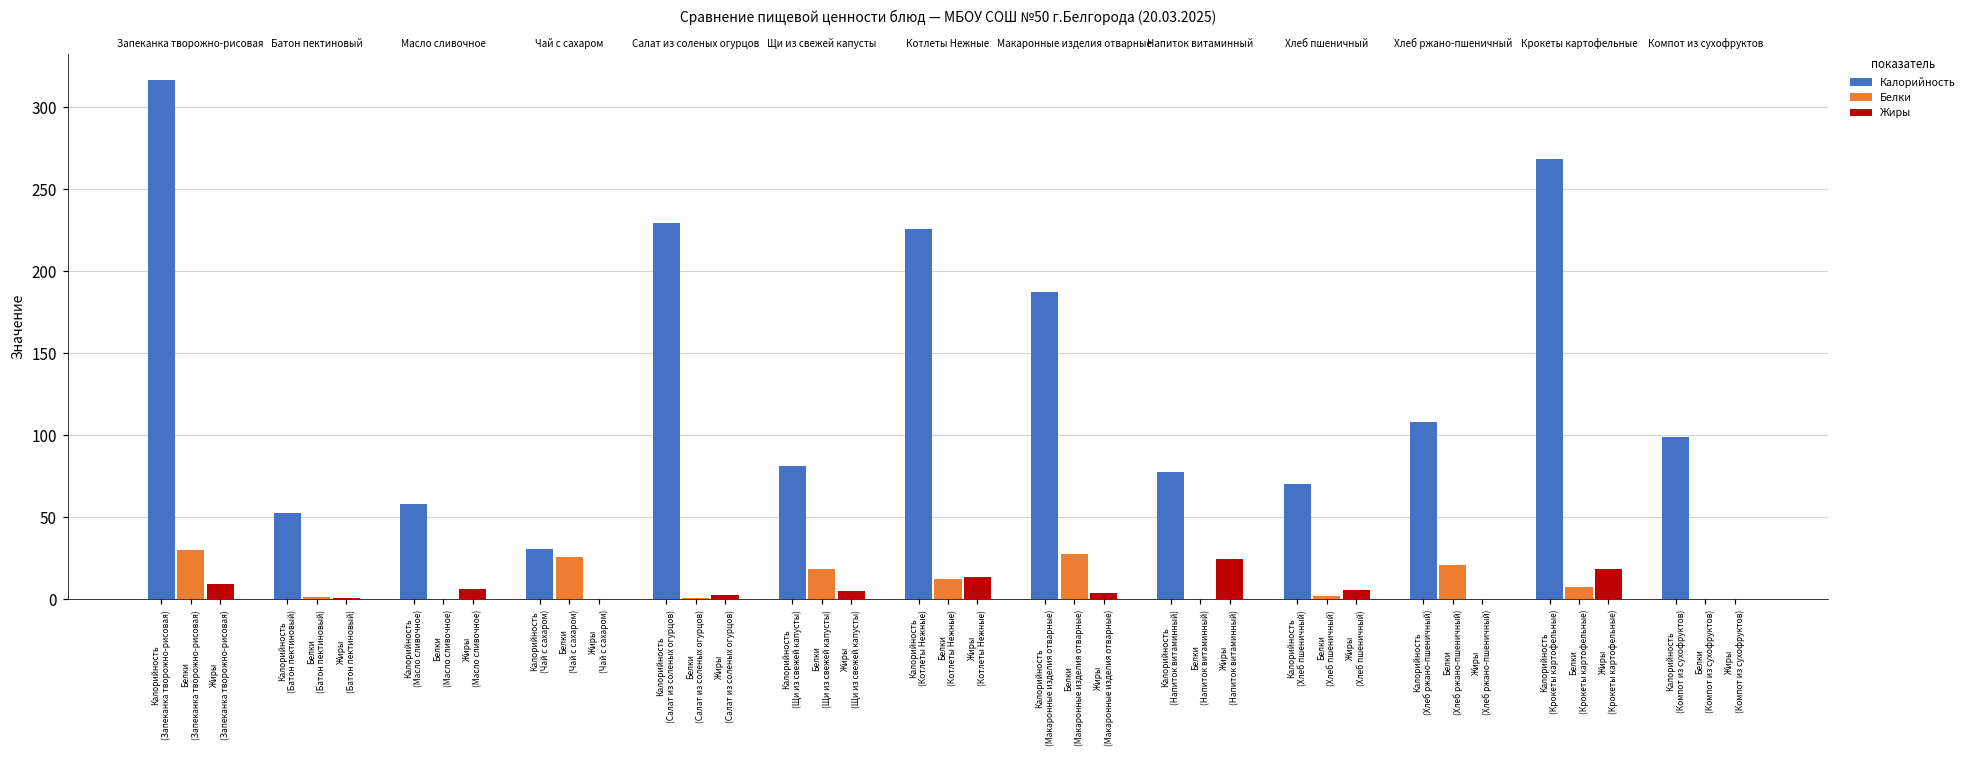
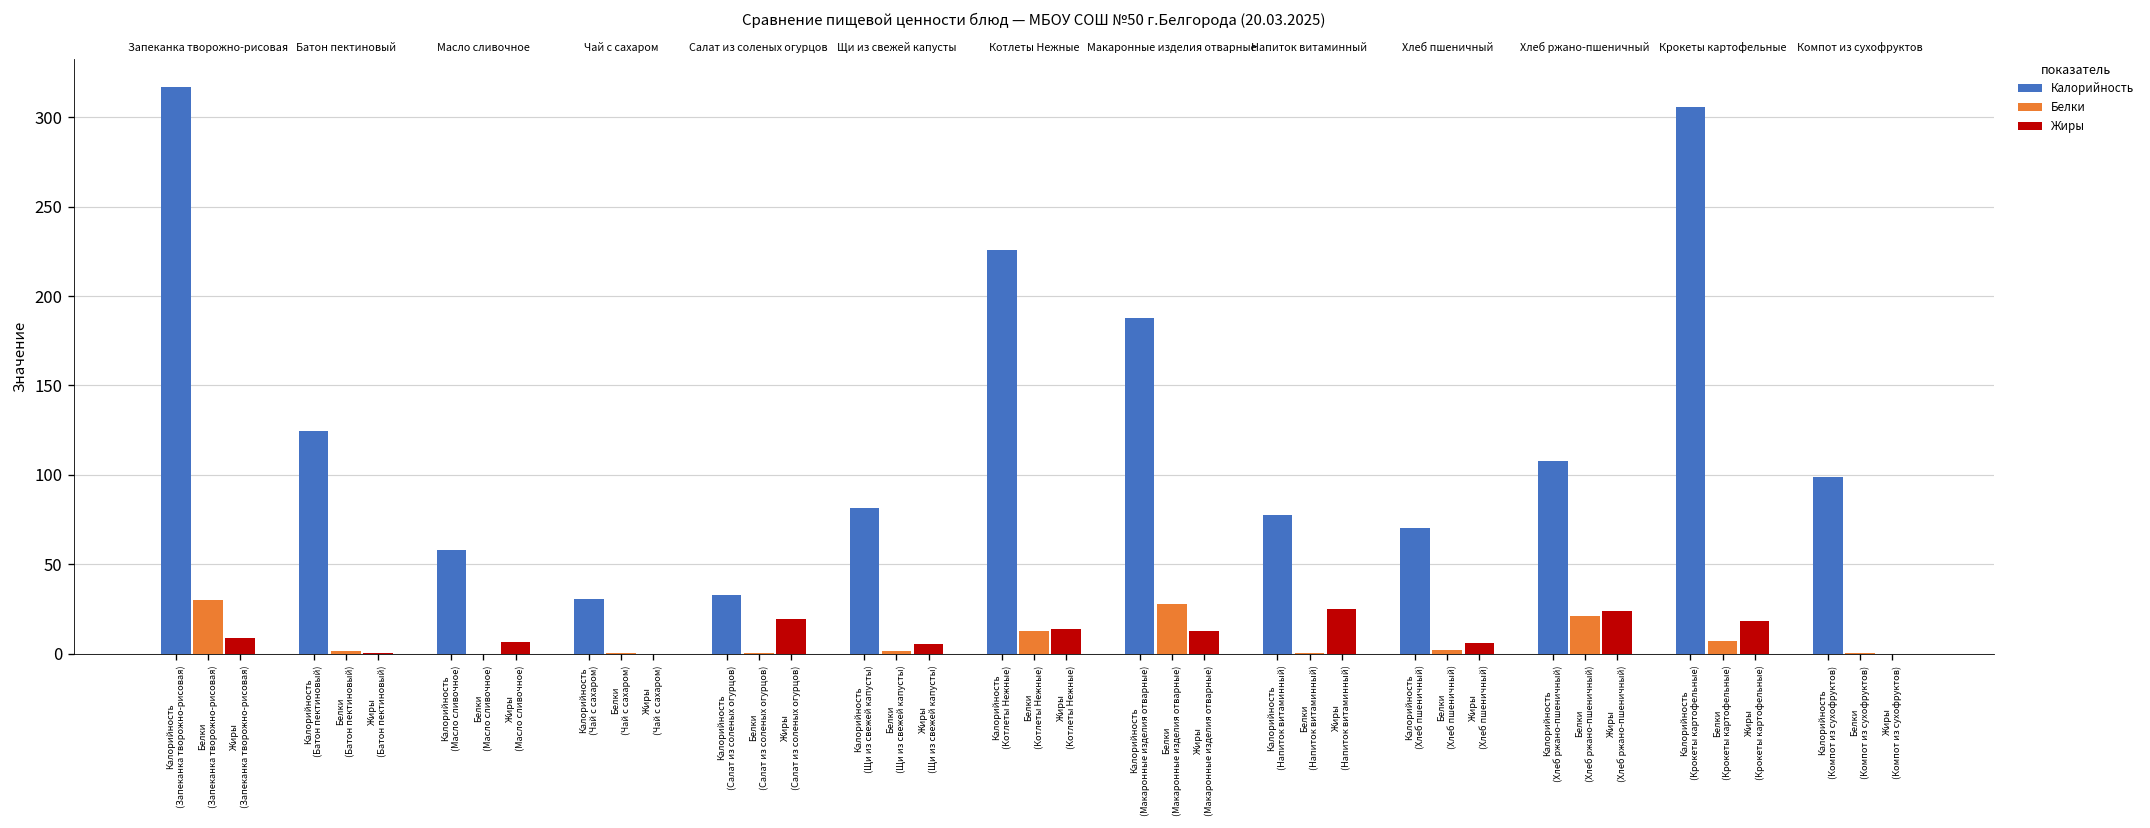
Калорийность, Калорийность (Батон пектиновый): 52 -> 125
Белки, Белки (Чай с сахаром): 26 -> 0
Калорийность, Калорийность (Салат из соленых огурцов): 230 -> 33
Жиры, Жиры (Салат из соленых огурцов): 3 -> 20
Белки, Белки (Щи из свежей капусты): 18 -> 2
Жиры, Жиры (Макаронные изделия отварные): 4 -> 13
Жиры, Жиры (Хлеб ржано-пшеничный): 0 -> 24
Калорийность, Калорийность (Крокеты картофельные): 269 -> 306
